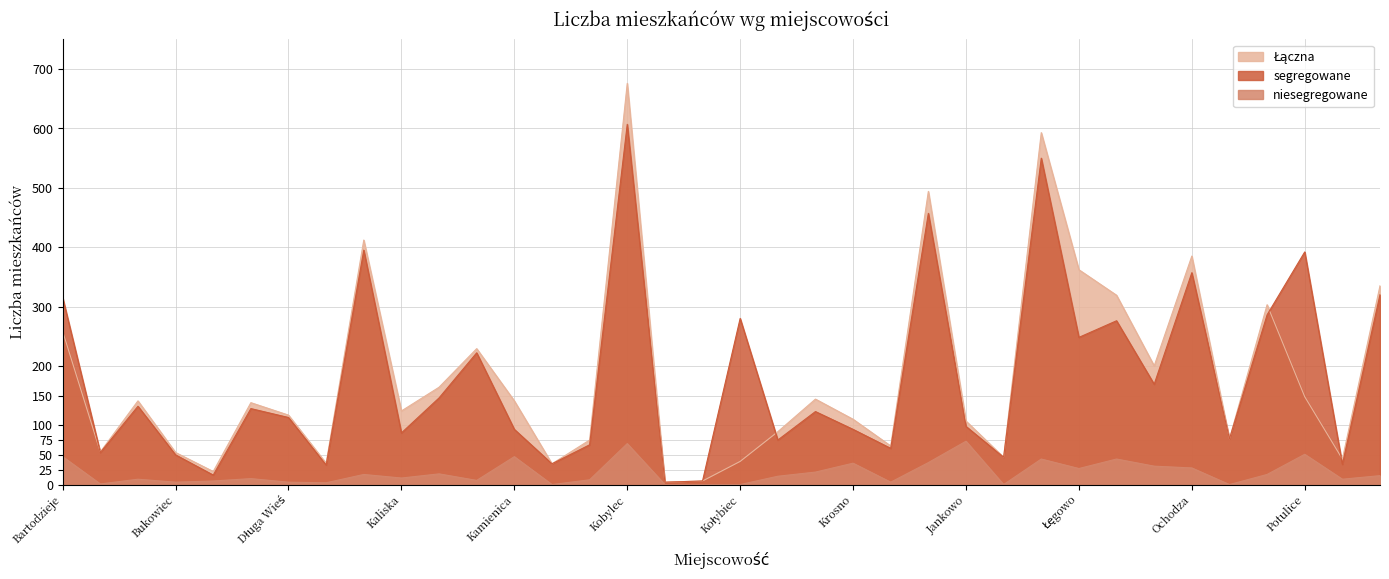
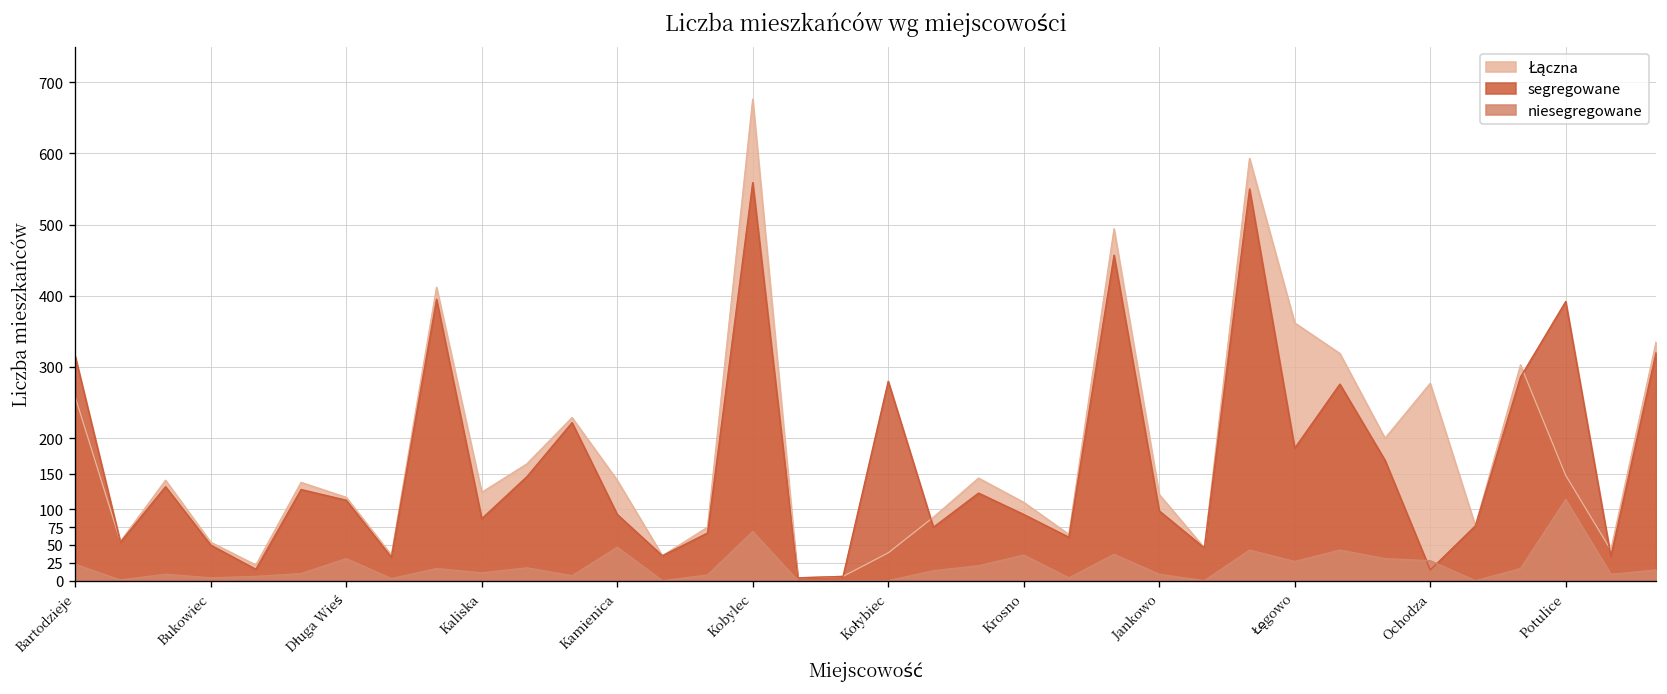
niesegregowane, Bartodzieje: 50 -> 20
niesegregowane, Długa Wieś: 0 -> 30
segregowane, Kobylec: 610 -> 560
Łączna, Jankowo: 110 -> 120
niesegregowane, Jankowo: 70 -> 10
segregowane, Łęgowo: 250 -> 190
Łączna, Ochodza: 390 -> 280
segregowane, Ochodza: 360 -> 20
niesegregowane, Potulice: 50 -> 110
